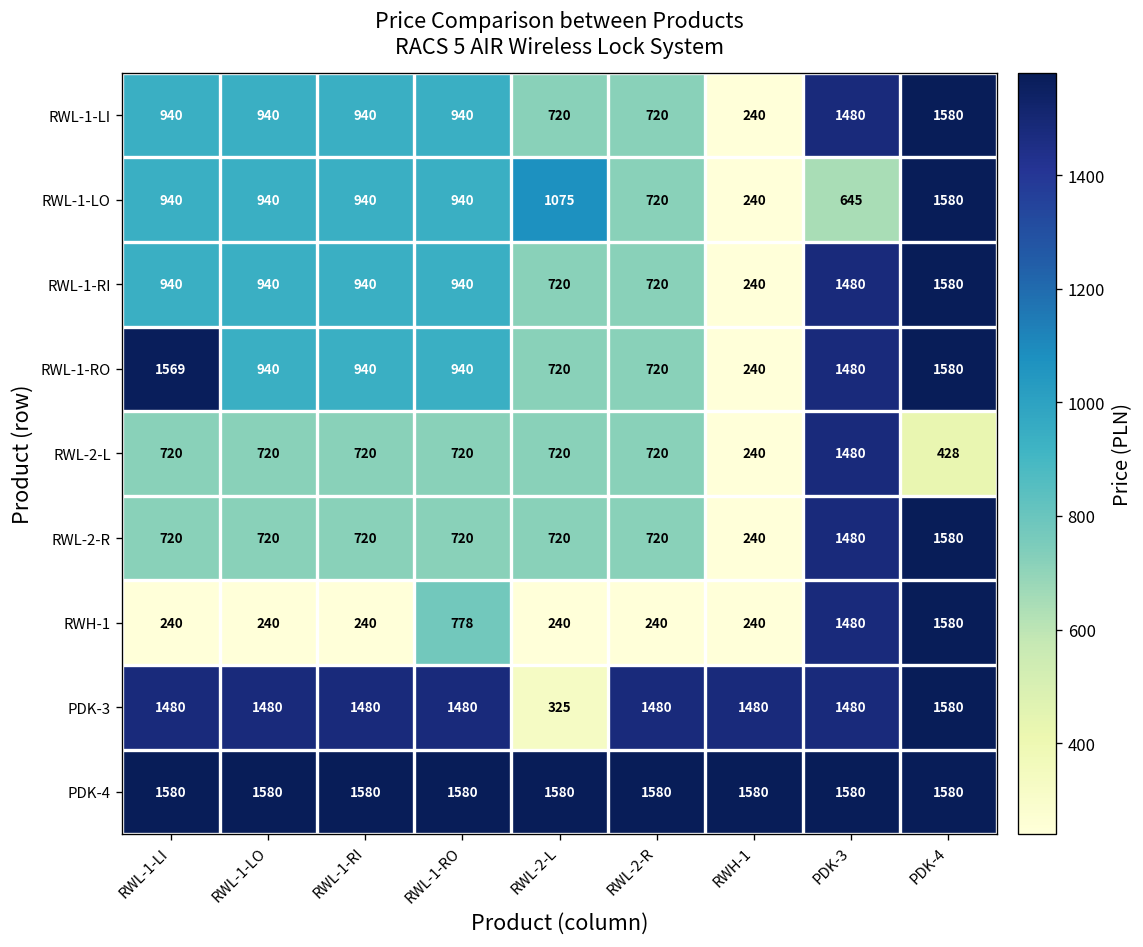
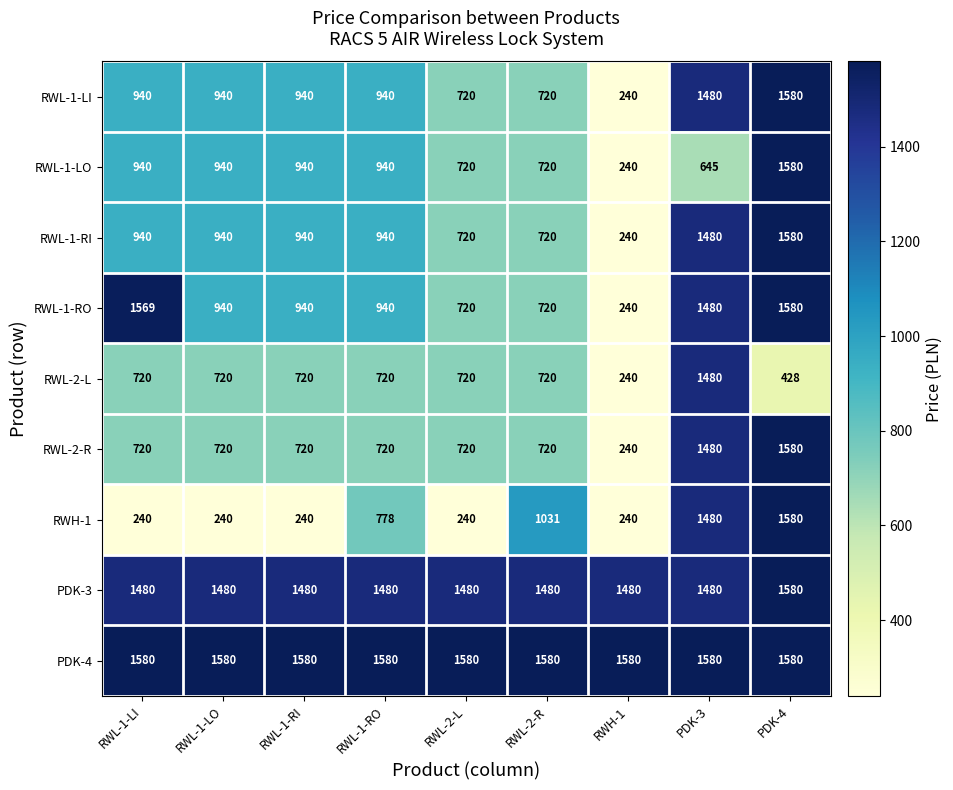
RWL-1-LO, RWL-2-L: 1075 -> 720
RWH-1, RWL-2-R: 240 -> 1031
PDK-3, RWL-2-L: 325 -> 1480
